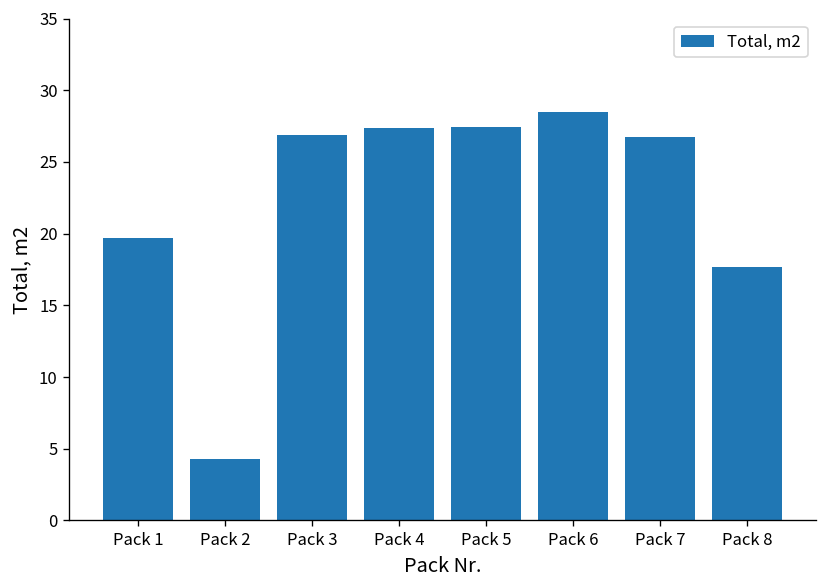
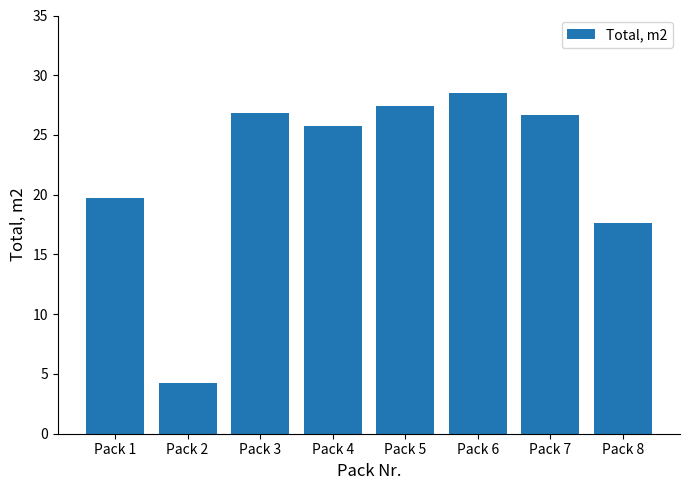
Pack 4: 27.3 -> 25.8
